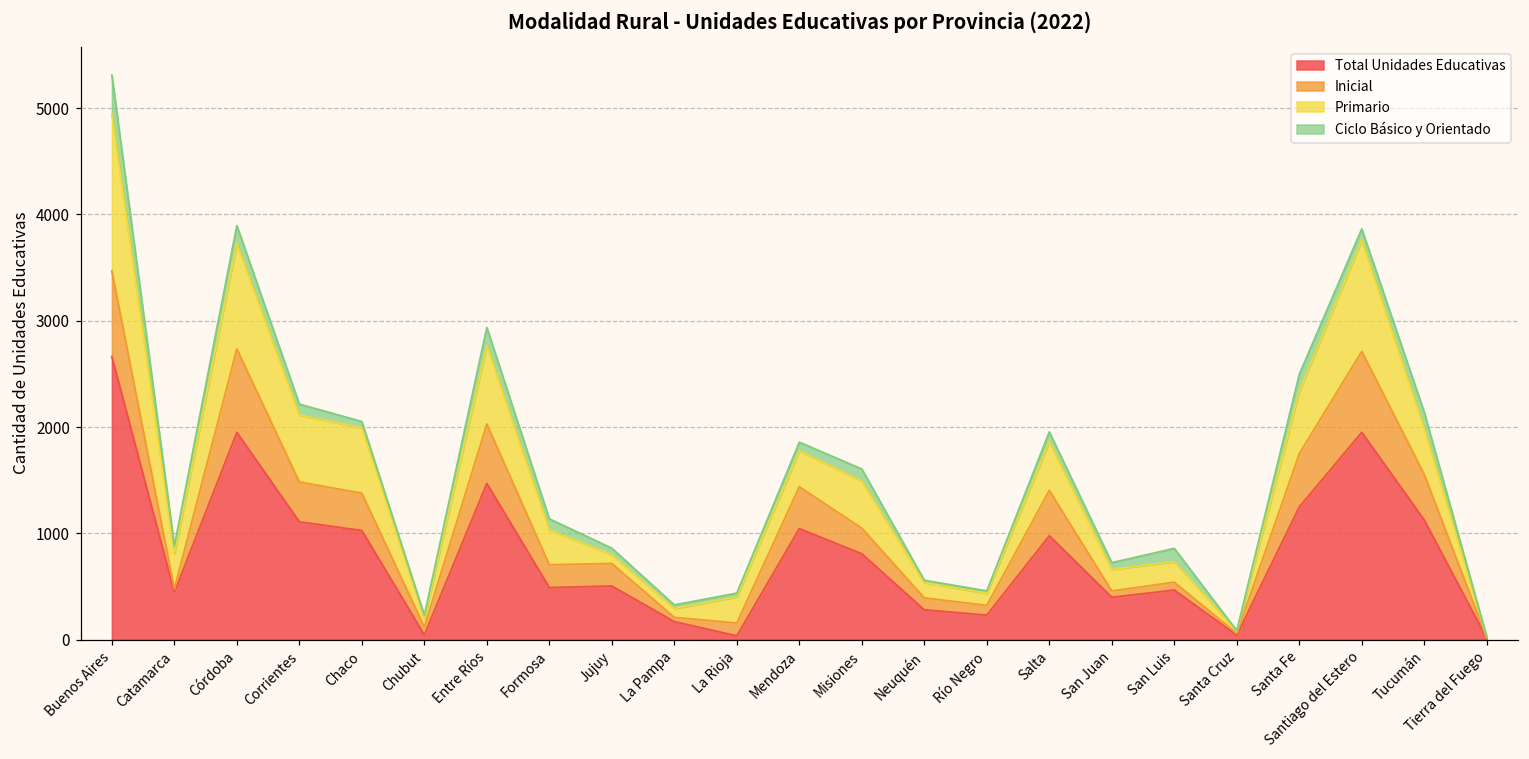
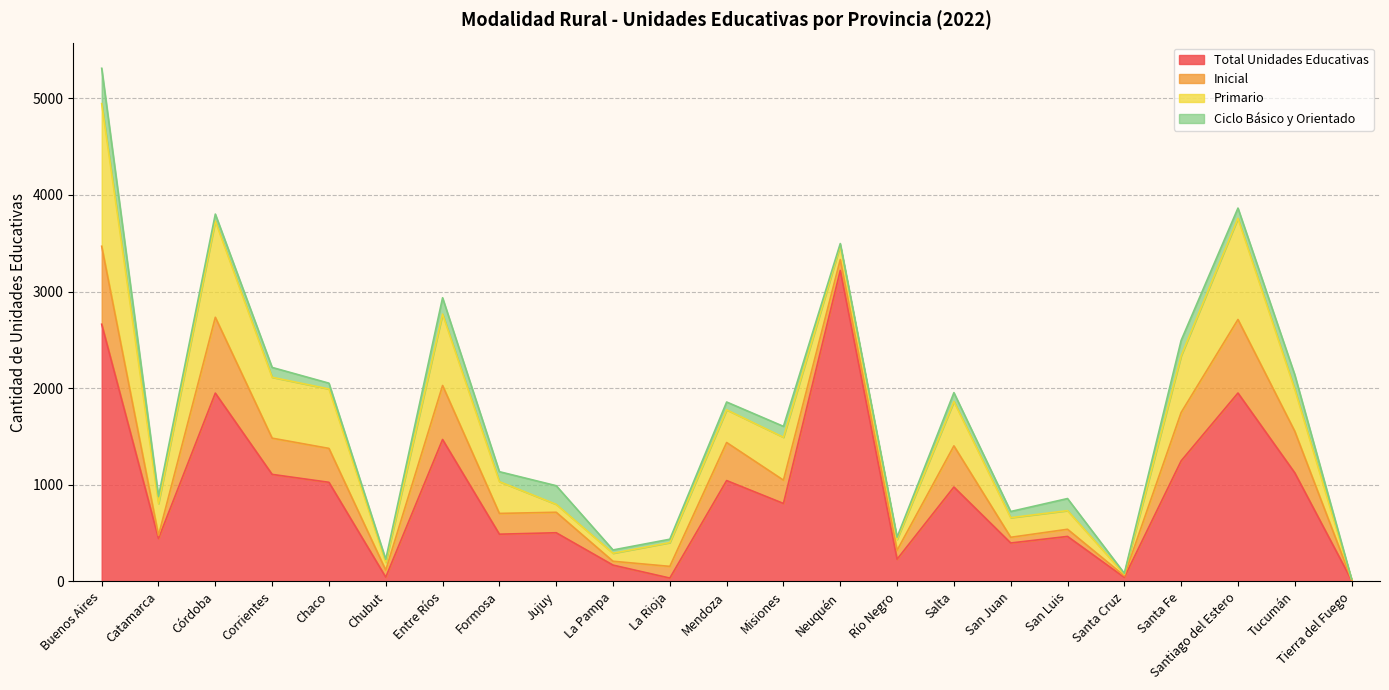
Ciclo Básico y Orientado, Córdoba: 200 -> 100
Ciclo Básico y Orientado, Jujuy: 100 -> 200
Total Unidades Educativas, Neuquén: 300 -> 3200
